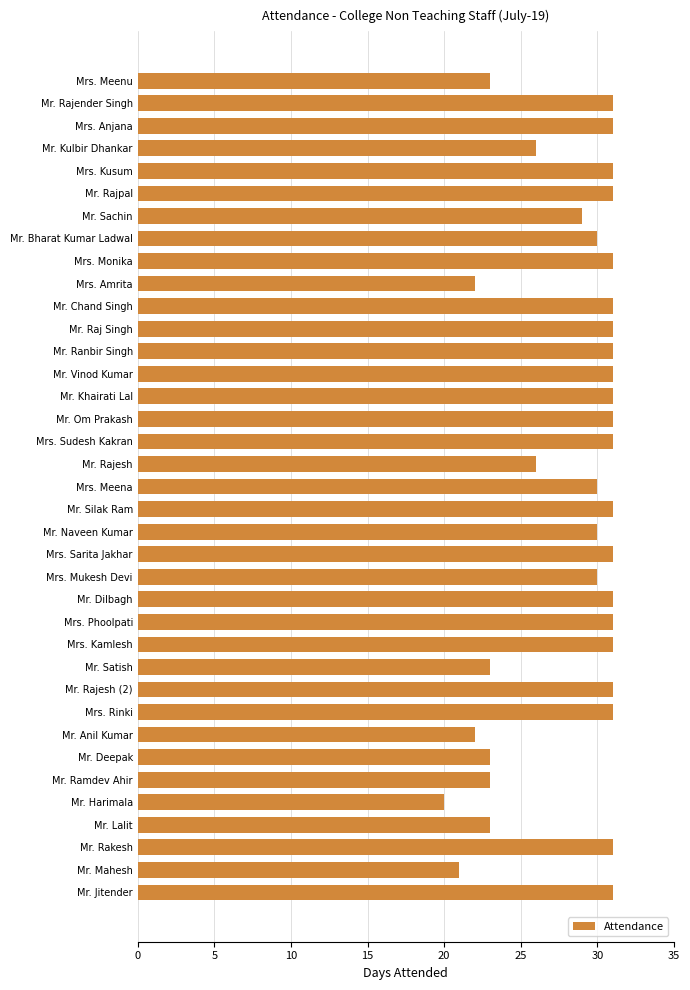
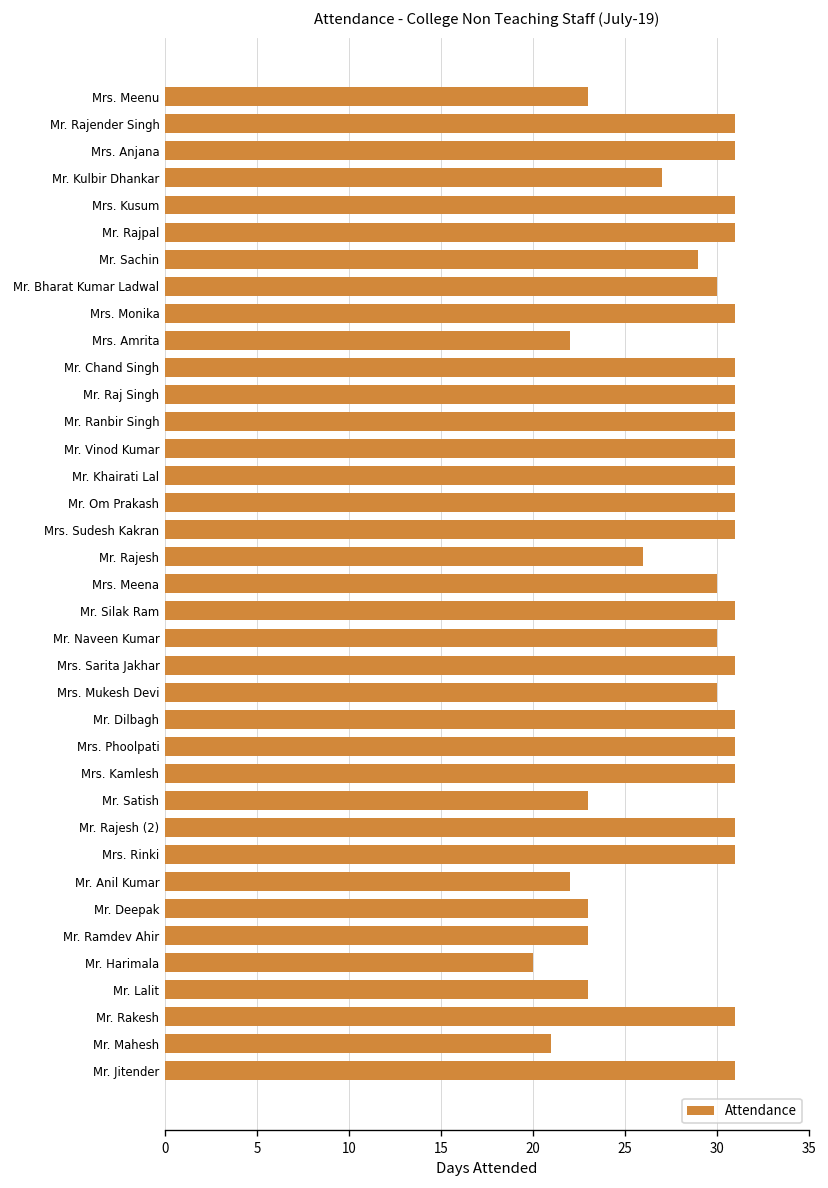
Mr. Kulbir Dhankar: 26 -> 27
